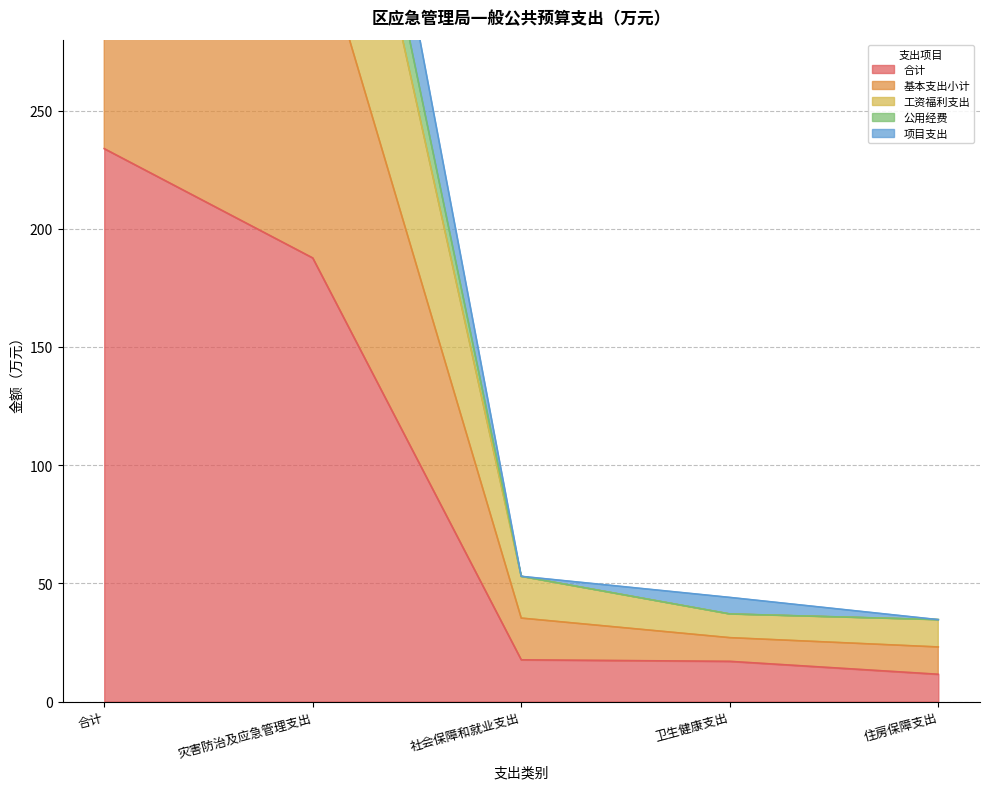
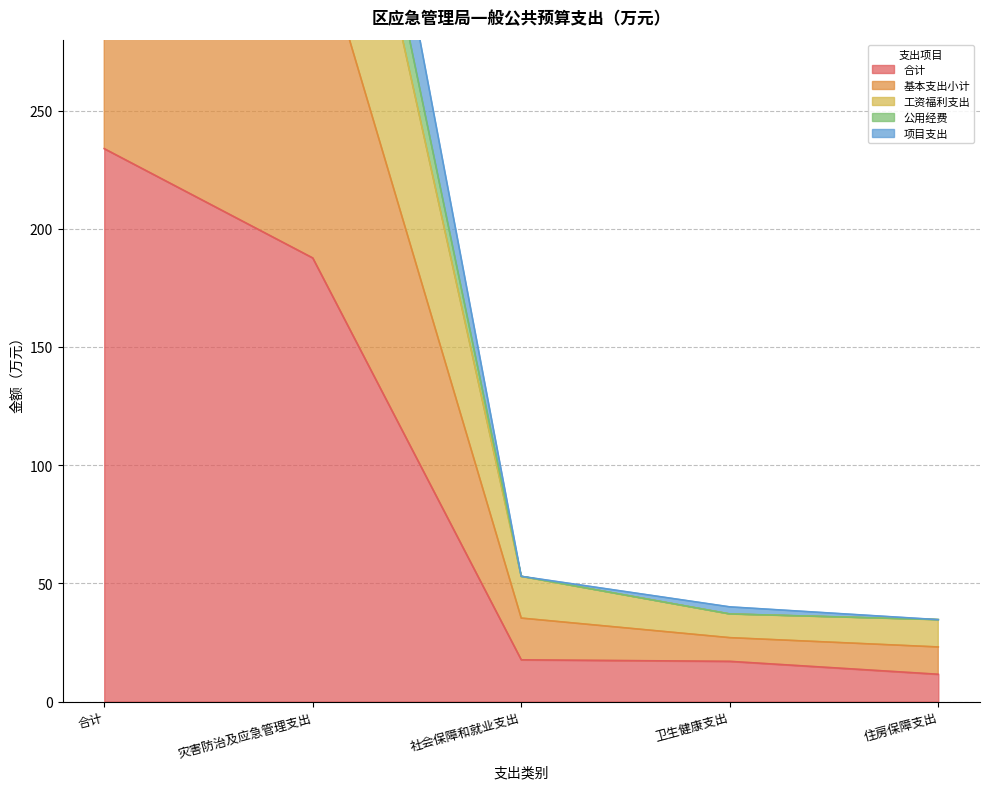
项目支出, 卫生健康支出: 7 -> 3
